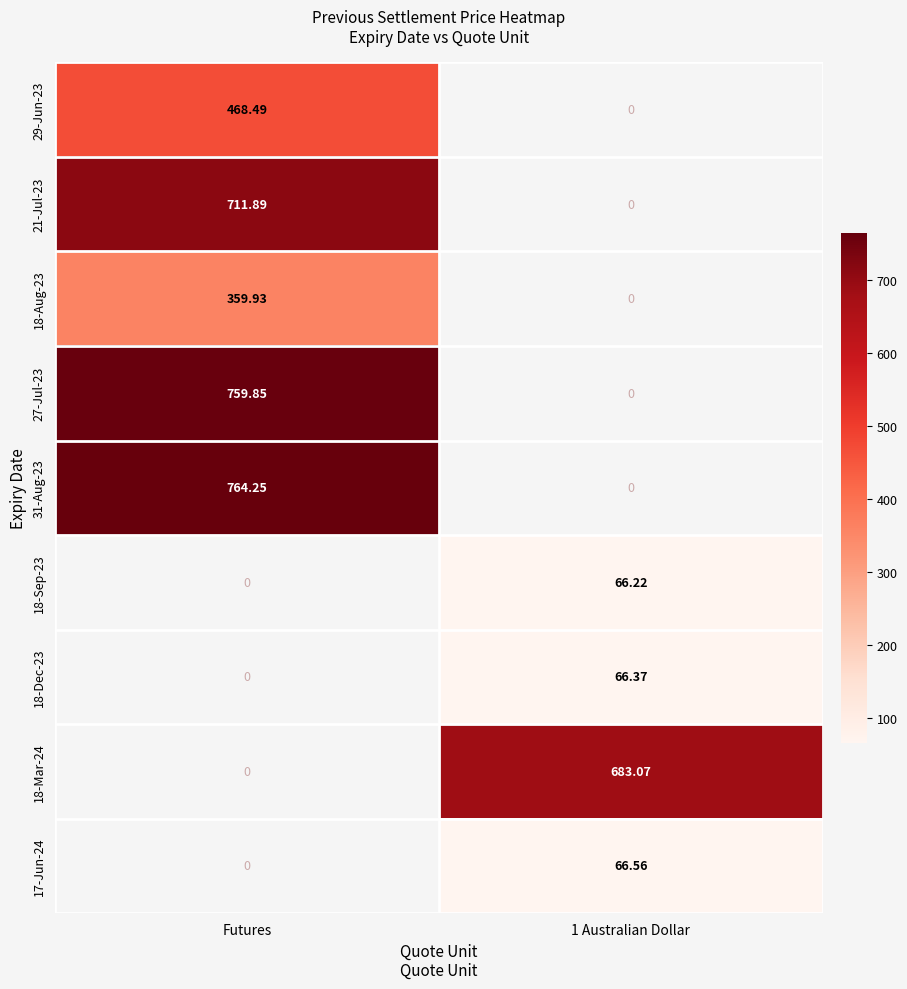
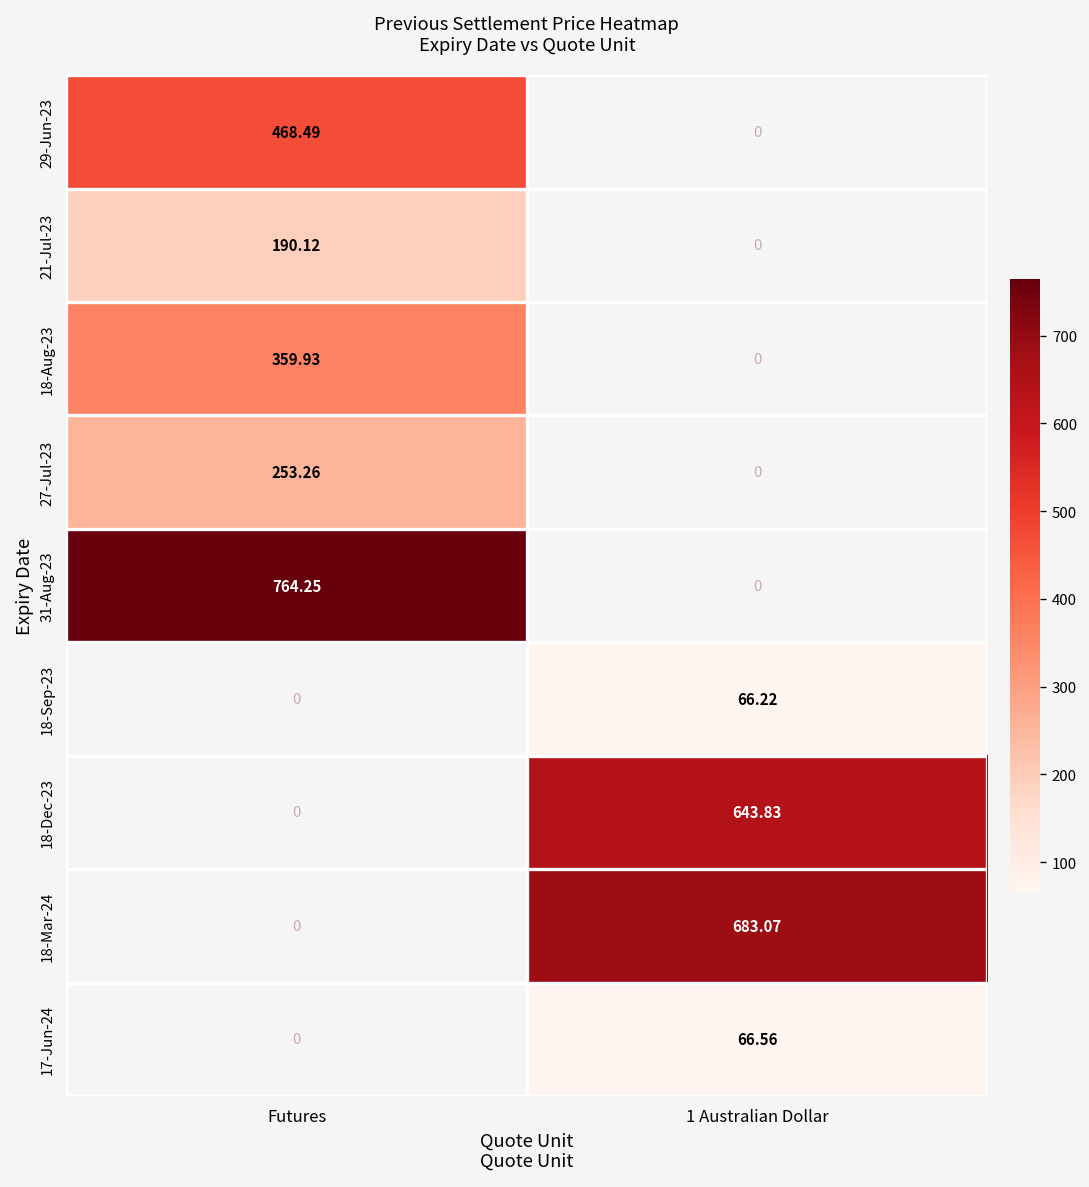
21-Jul-23, Futures: 711.89 -> 190.12
27-Jul-23, Futures: 759.85 -> 253.26
18-Dec-23, 1 Australian Dollar: 66.37 -> 643.83
